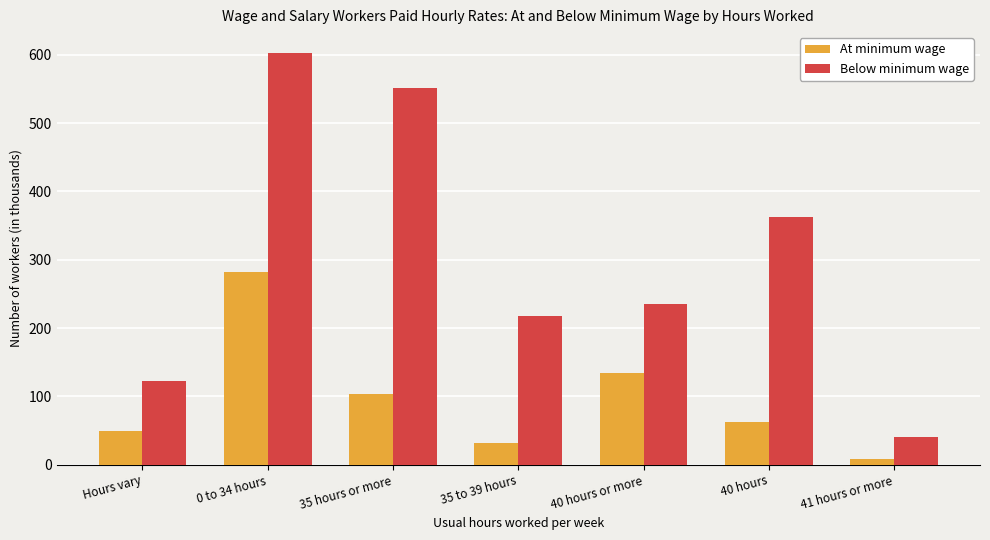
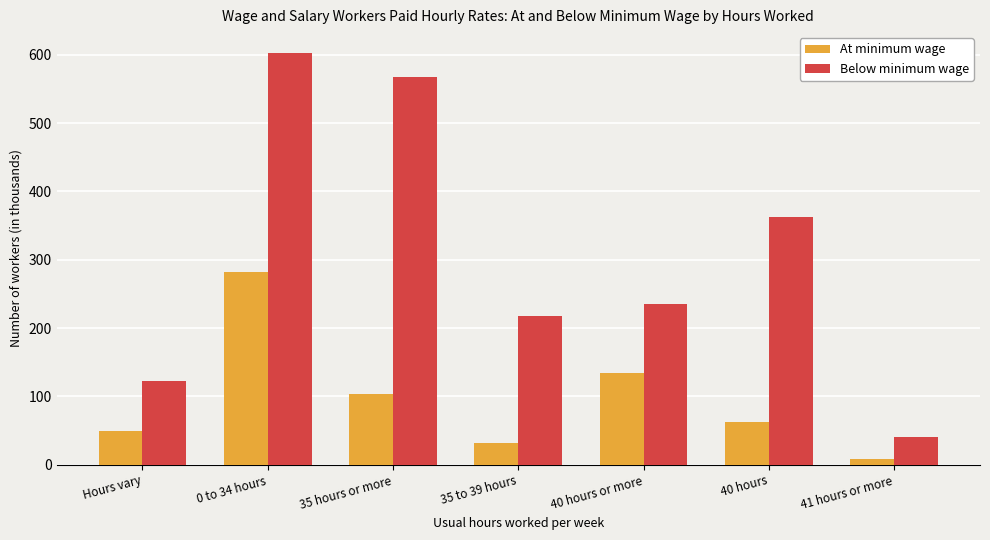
Below minimum wage, 35 hours or more: 550 -> 570
